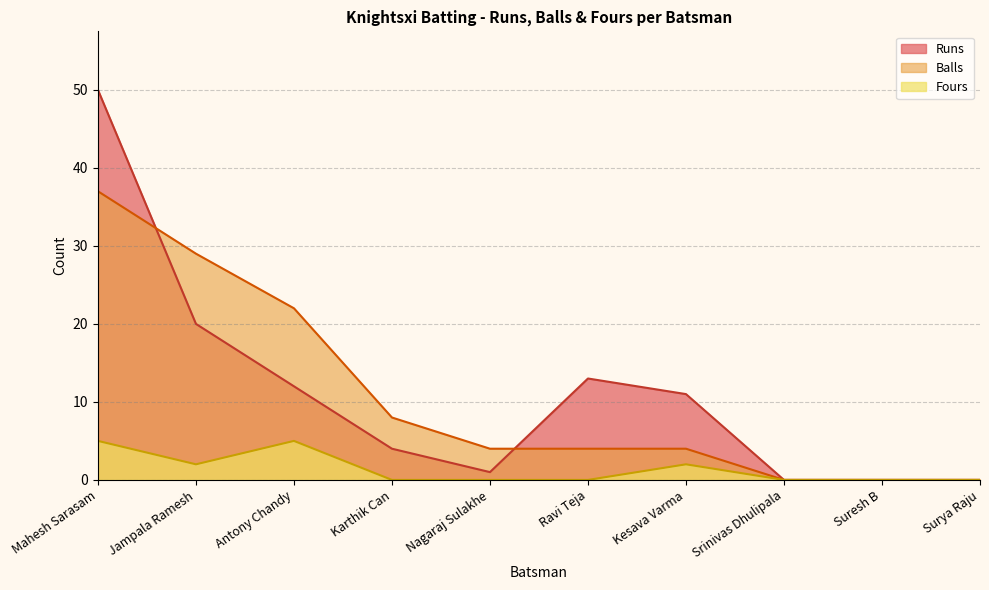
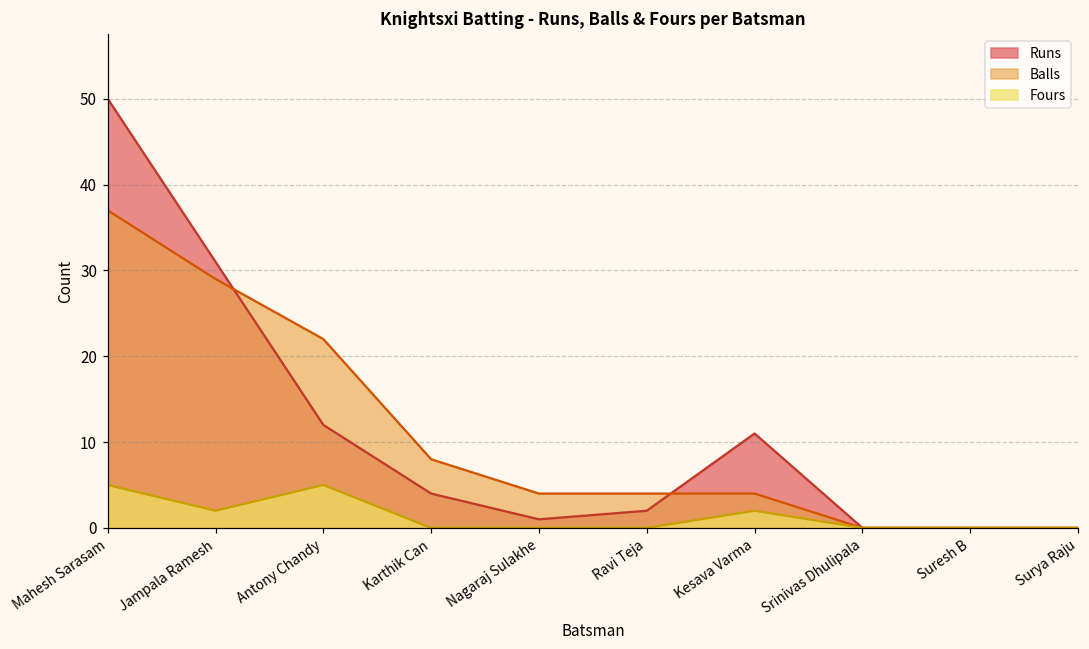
Runs, Jampala Ramesh: 20 -> 31
Runs, Ravi Teja: 13 -> 2
